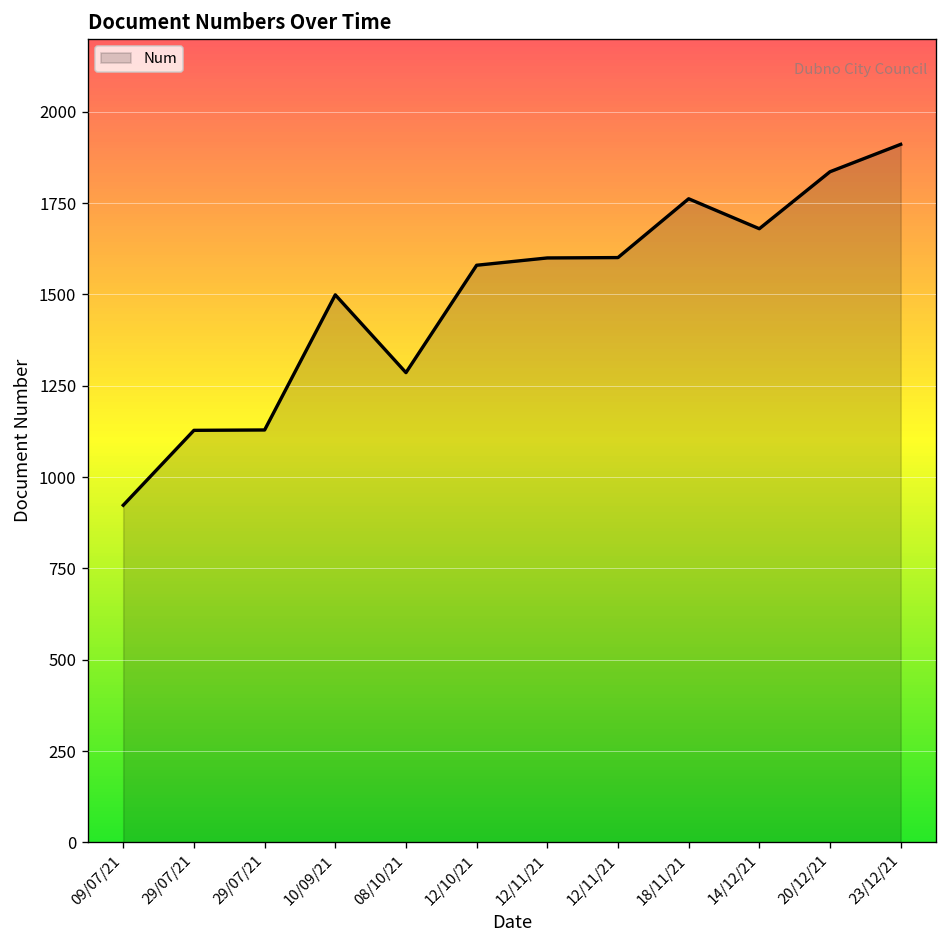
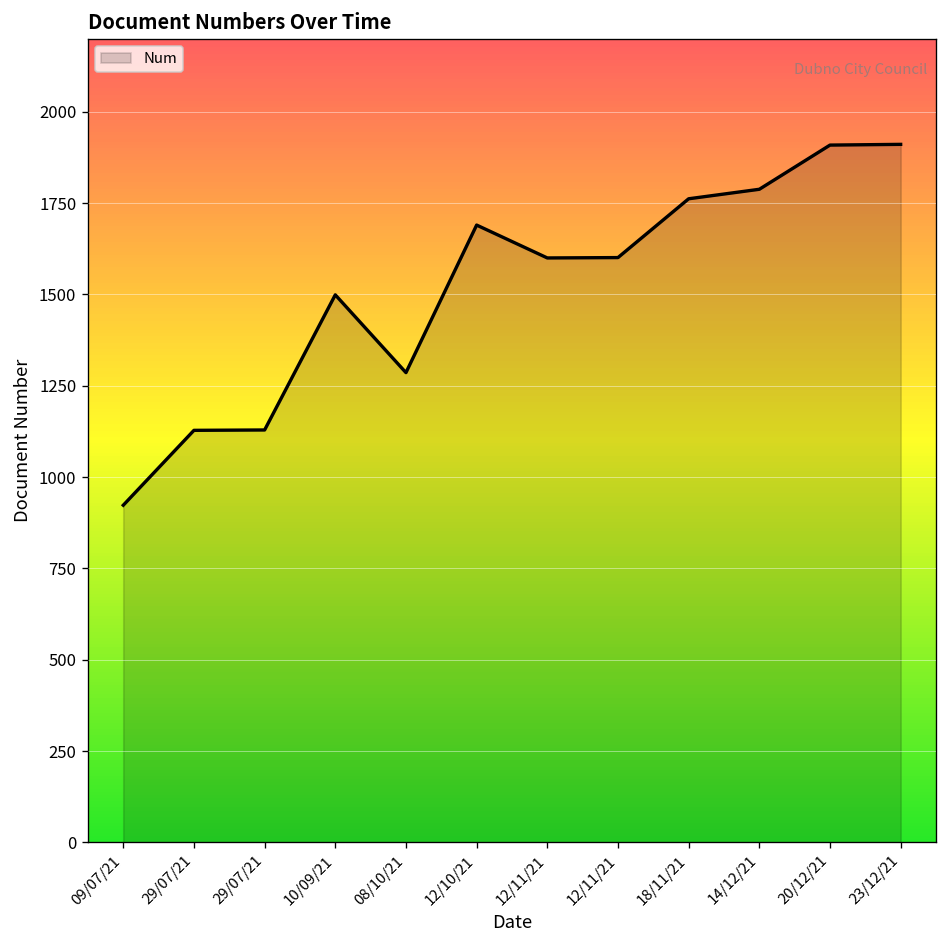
12/10/21: 1580 -> 1690
14/12/21: 1680 -> 1790
20/12/21: 1840 -> 1910
